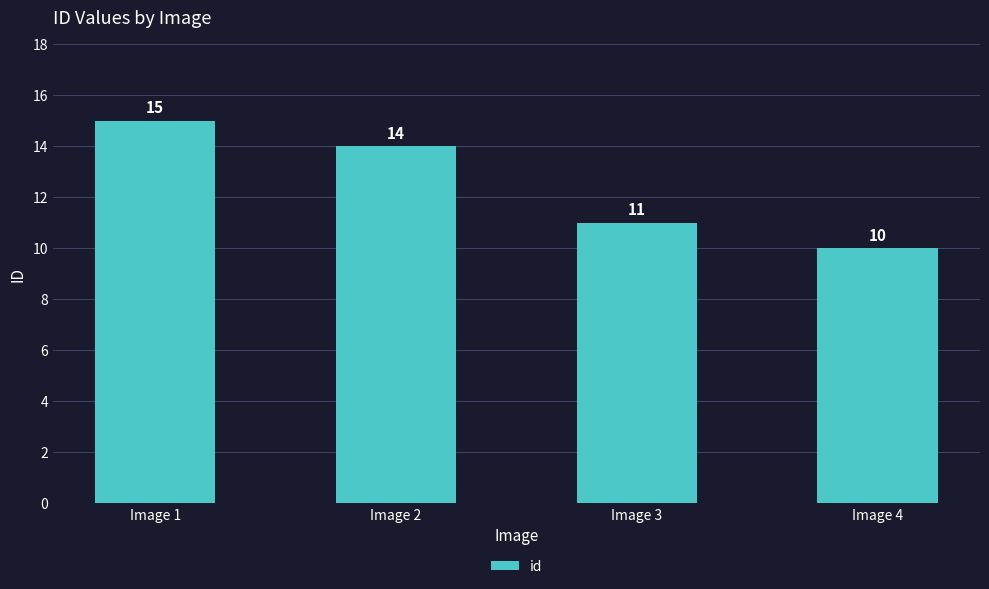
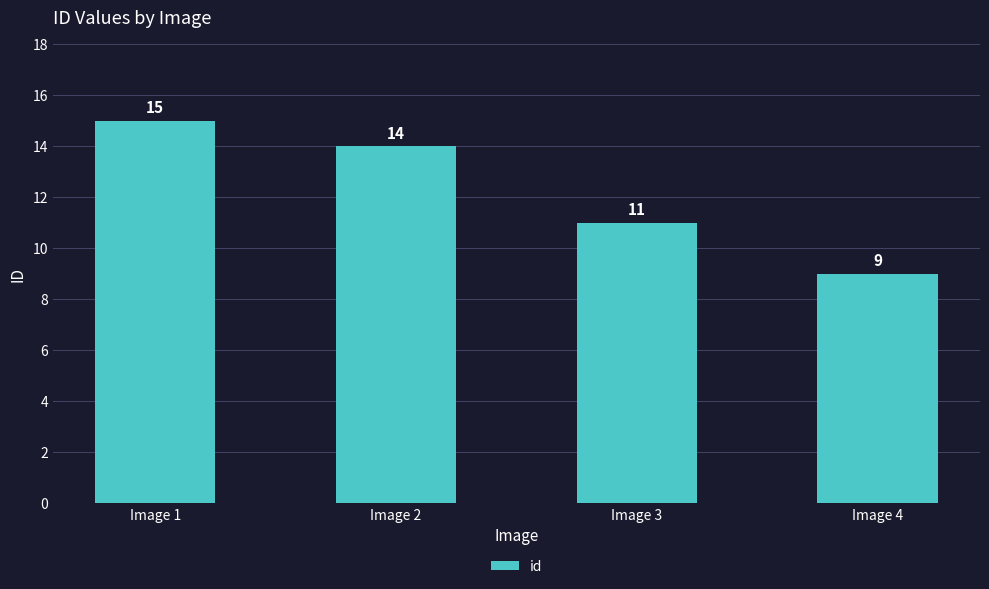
Image 4: 10 -> 9
